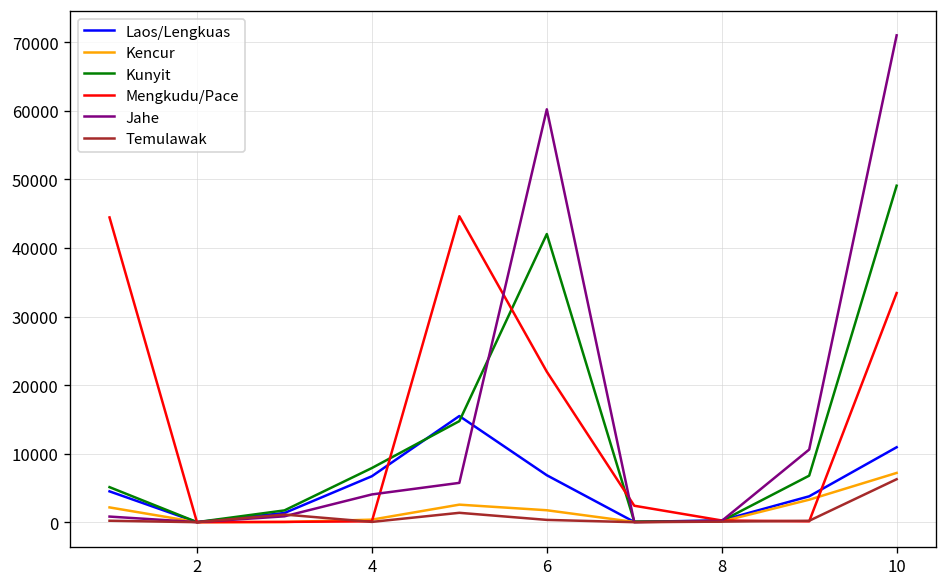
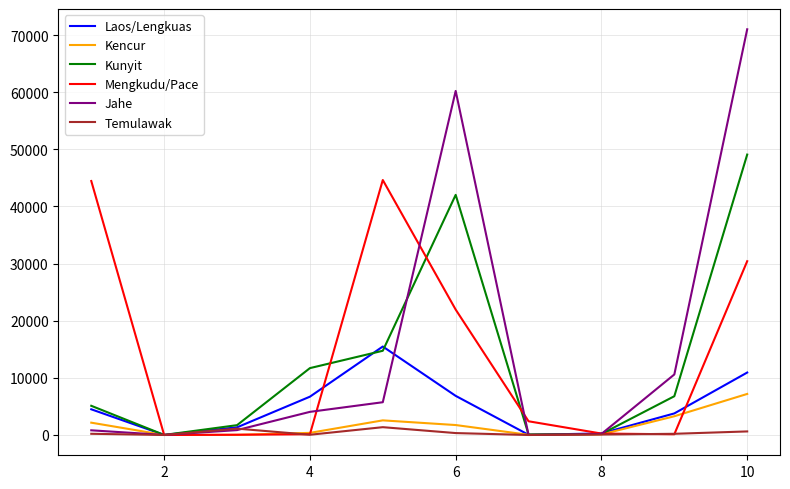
Kunyit, 4: 8000 -> 12000
Mengkudu/Pace, 10: 33000 -> 30000
Temulawak, 10: 6000 -> 1000
